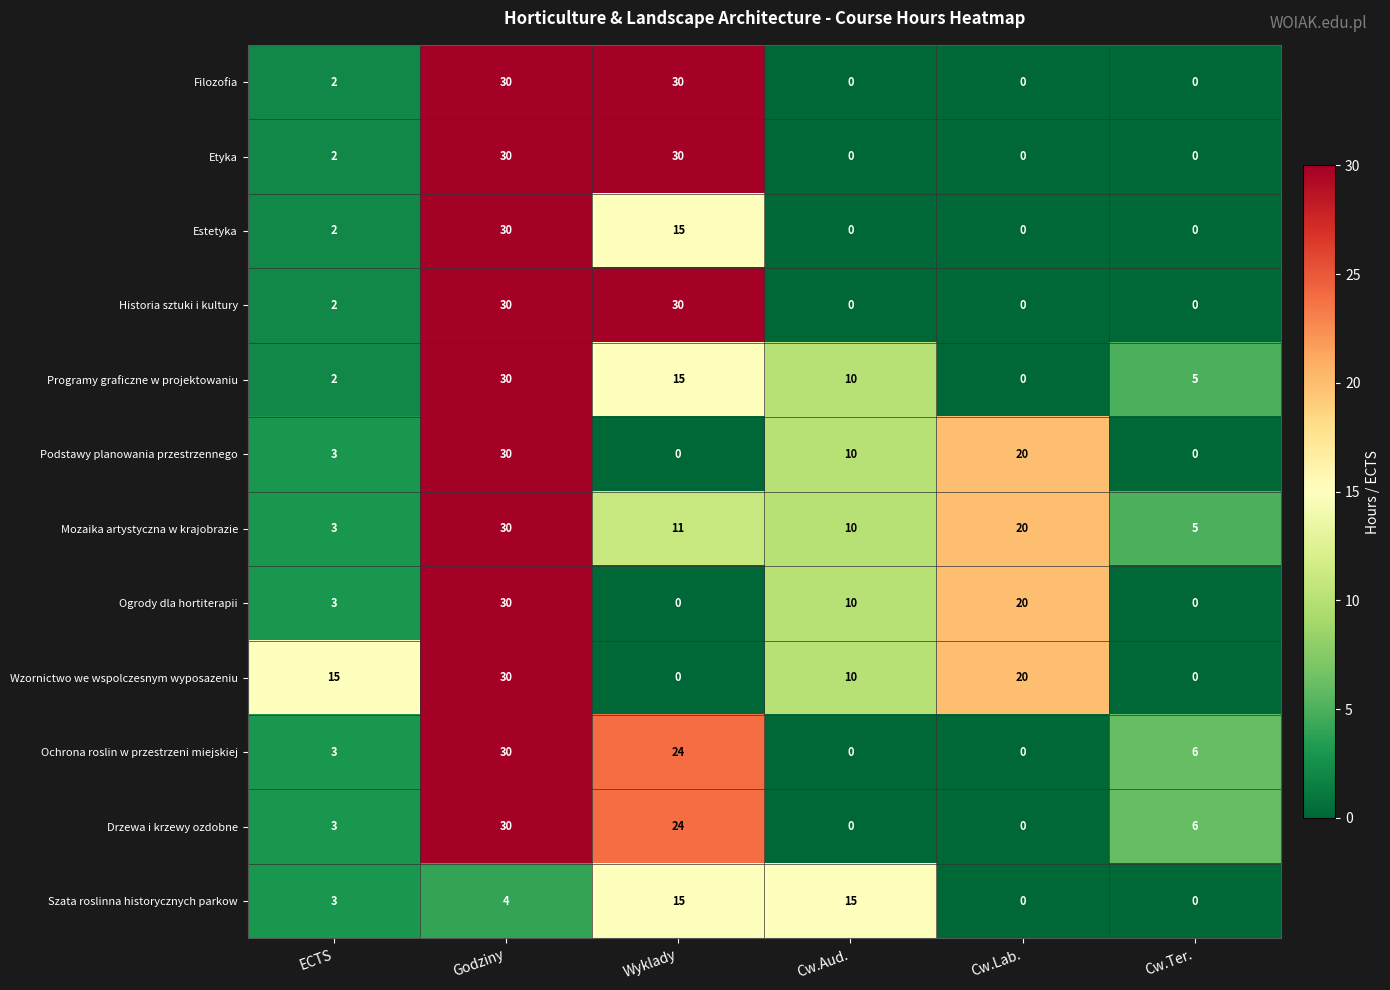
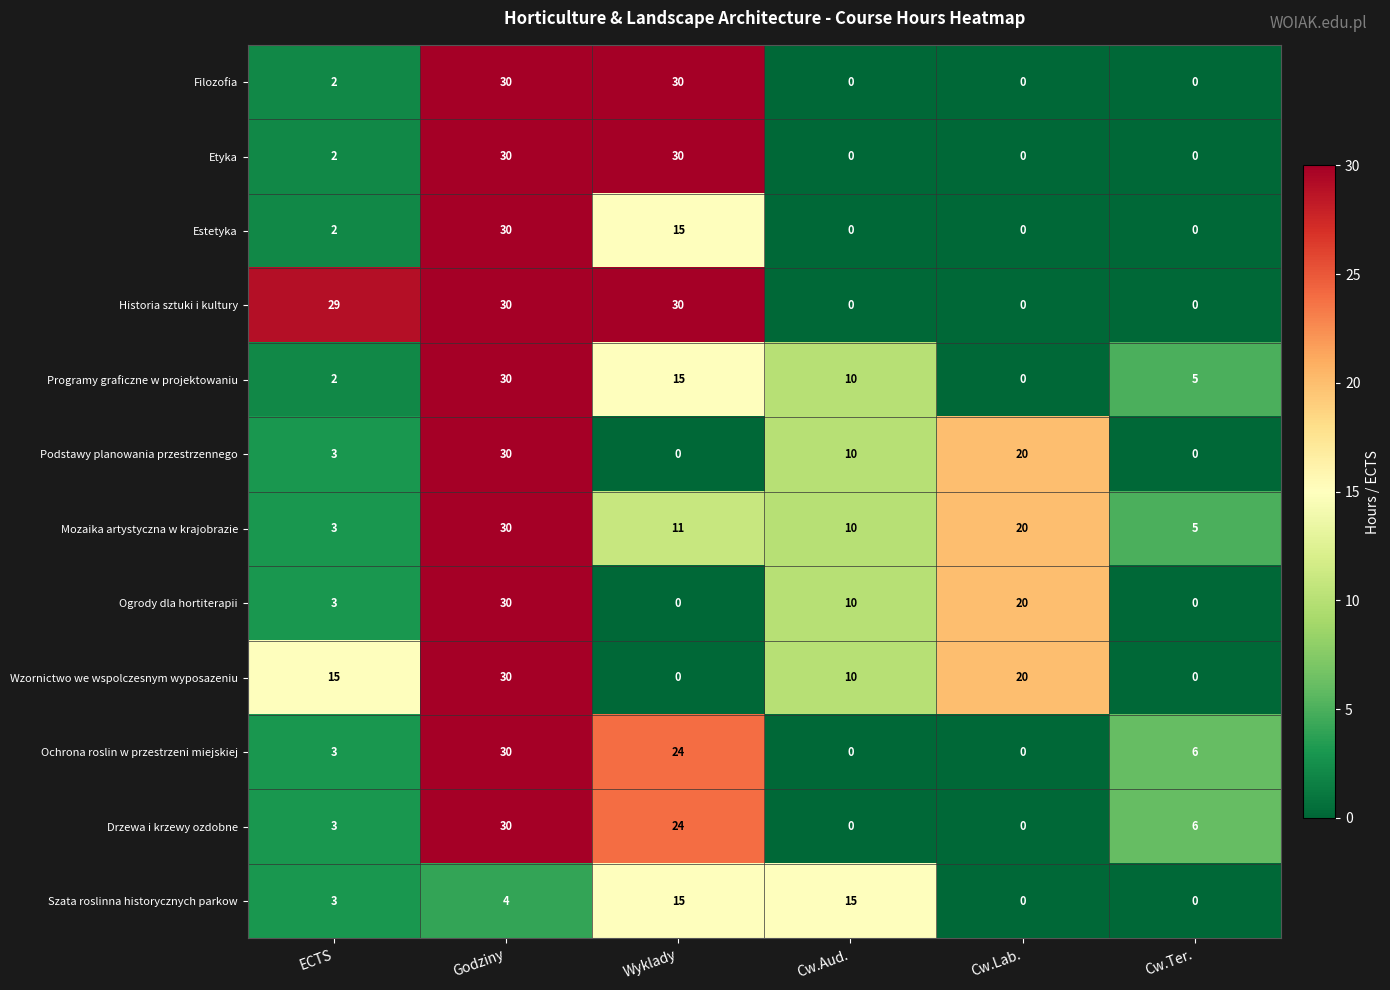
Historia sztuki i kultury, ECTS: 2 -> 29
